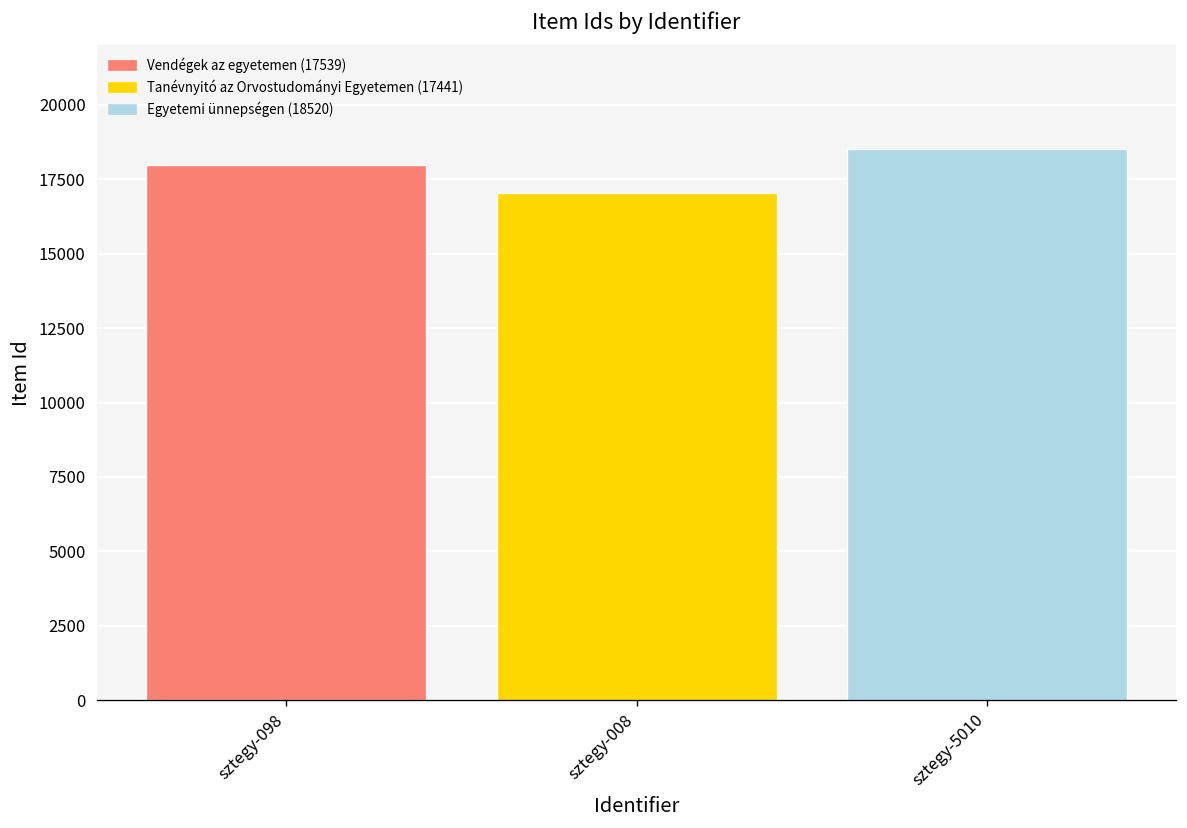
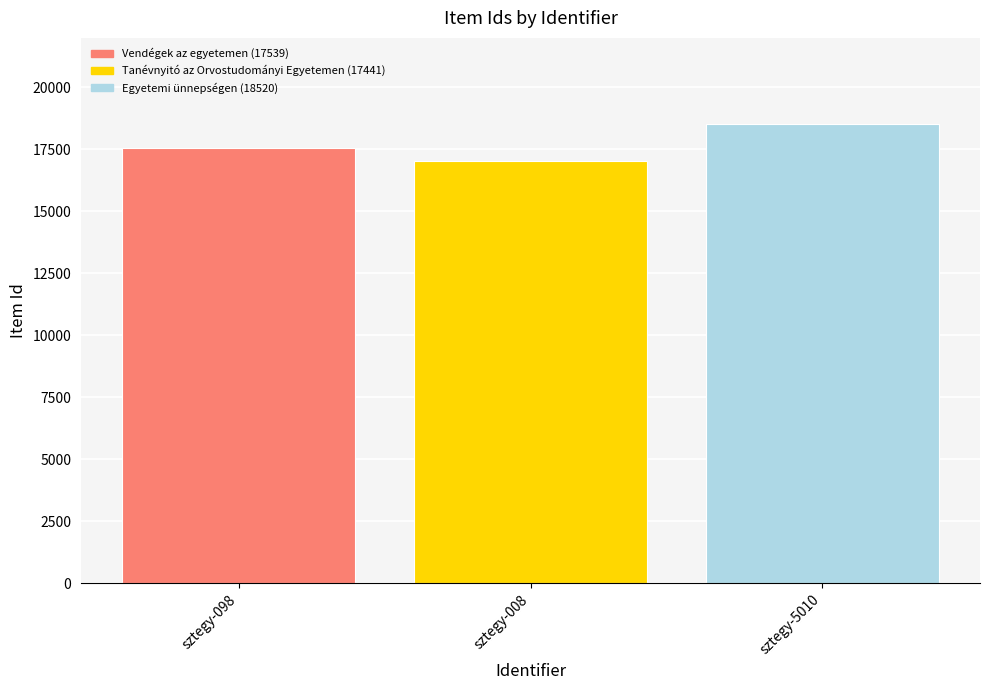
sztegy-098: 18000 -> 17500
